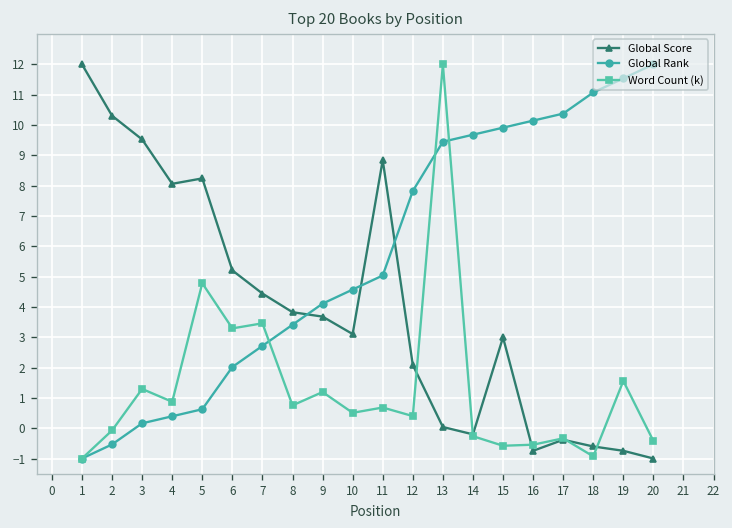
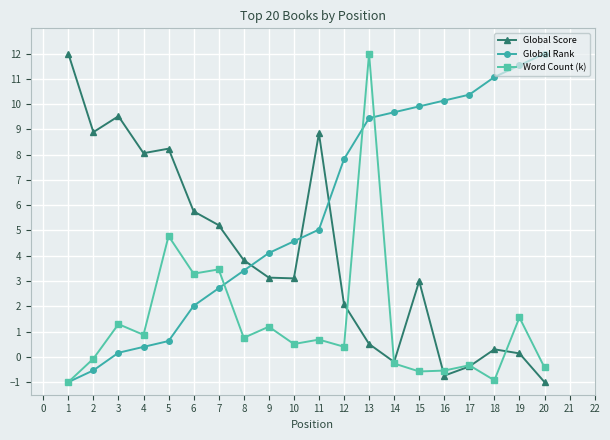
Global Score, 2: 10.3 -> 8.9
Global Score, 6: 5.2 -> 5.8
Global Score, 7: 4.4 -> 5.2
Global Score, 9: 3.7 -> 3.1
Global Score, 13: 0.0 -> 0.5
Global Score, 18: -0.6 -> 0.3
Global Score, 19: -0.7 -> 0.1
